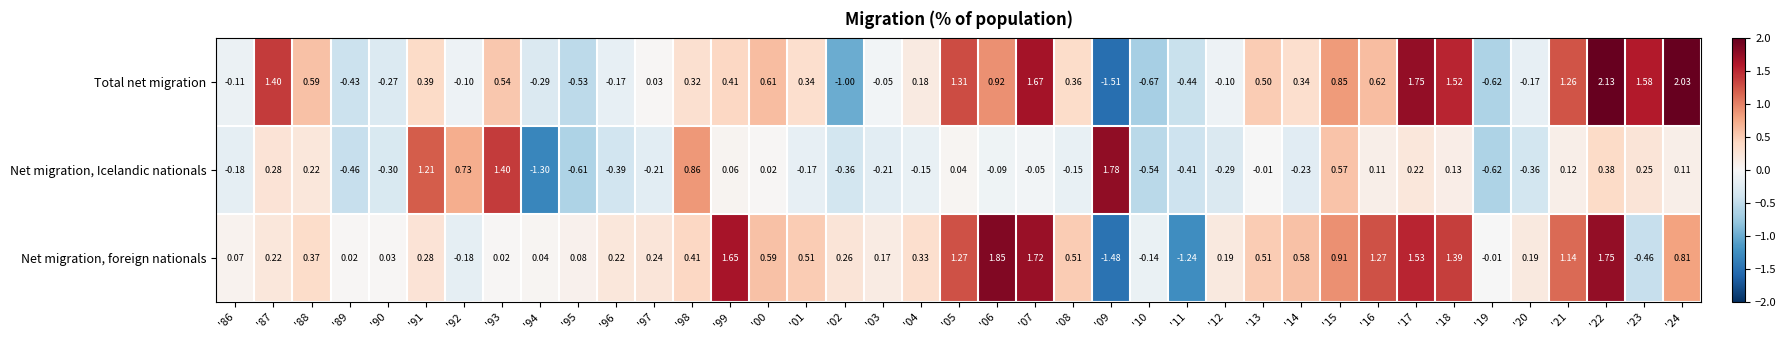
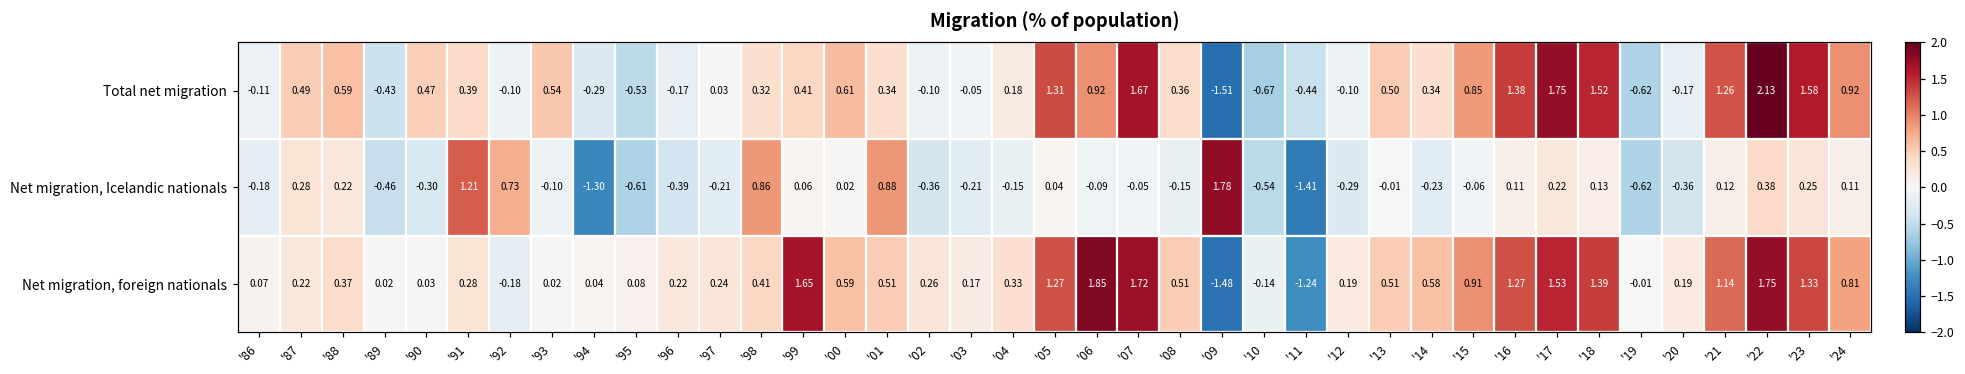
Total net migration, '87: 1.40 -> 0.49
Total net migration, '90: -0.27 -> 0.47
Total net migration, '02: -1.00 -> -0.10
Total net migration, '16: 0.62 -> 1.38
Total net migration, '24: 2.03 -> 0.92
Net migration, Icelandic nationals, '93: 1.40 -> -0.10
Net migration, Icelandic nationals, '01: -0.17 -> 0.88
Net migration, Icelandic nationals, '11: -0.41 -> -1.41
Net migration, Icelandic nationals, '15: 0.57 -> -0.06
Net migration, foreign nationals, '23: -0.46 -> 1.33
